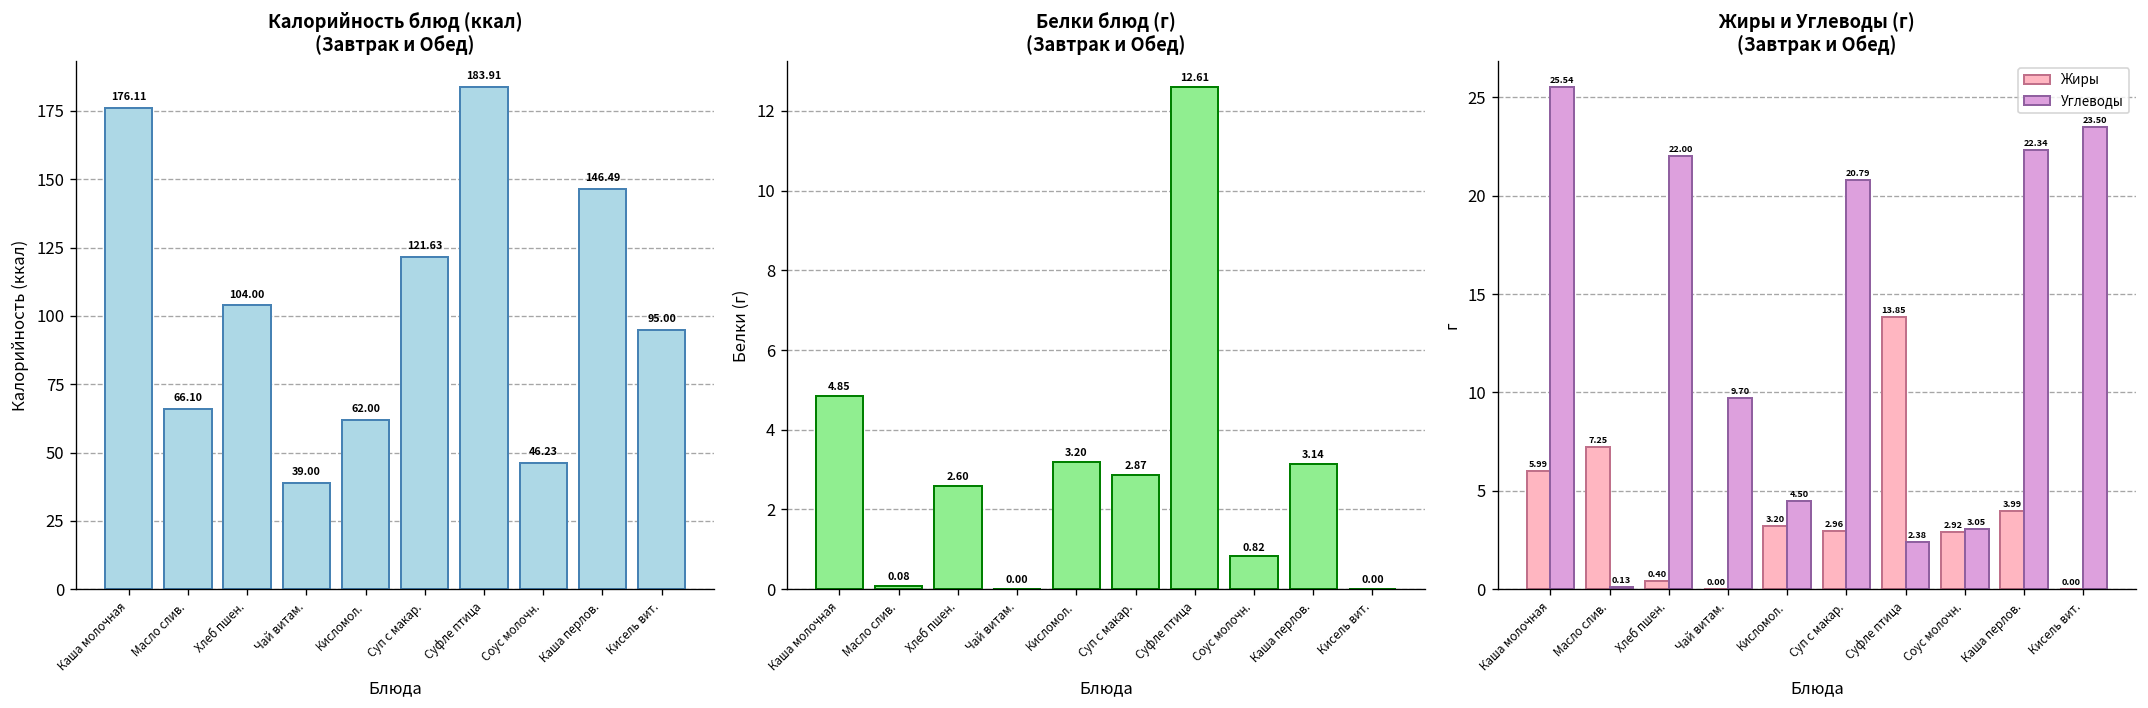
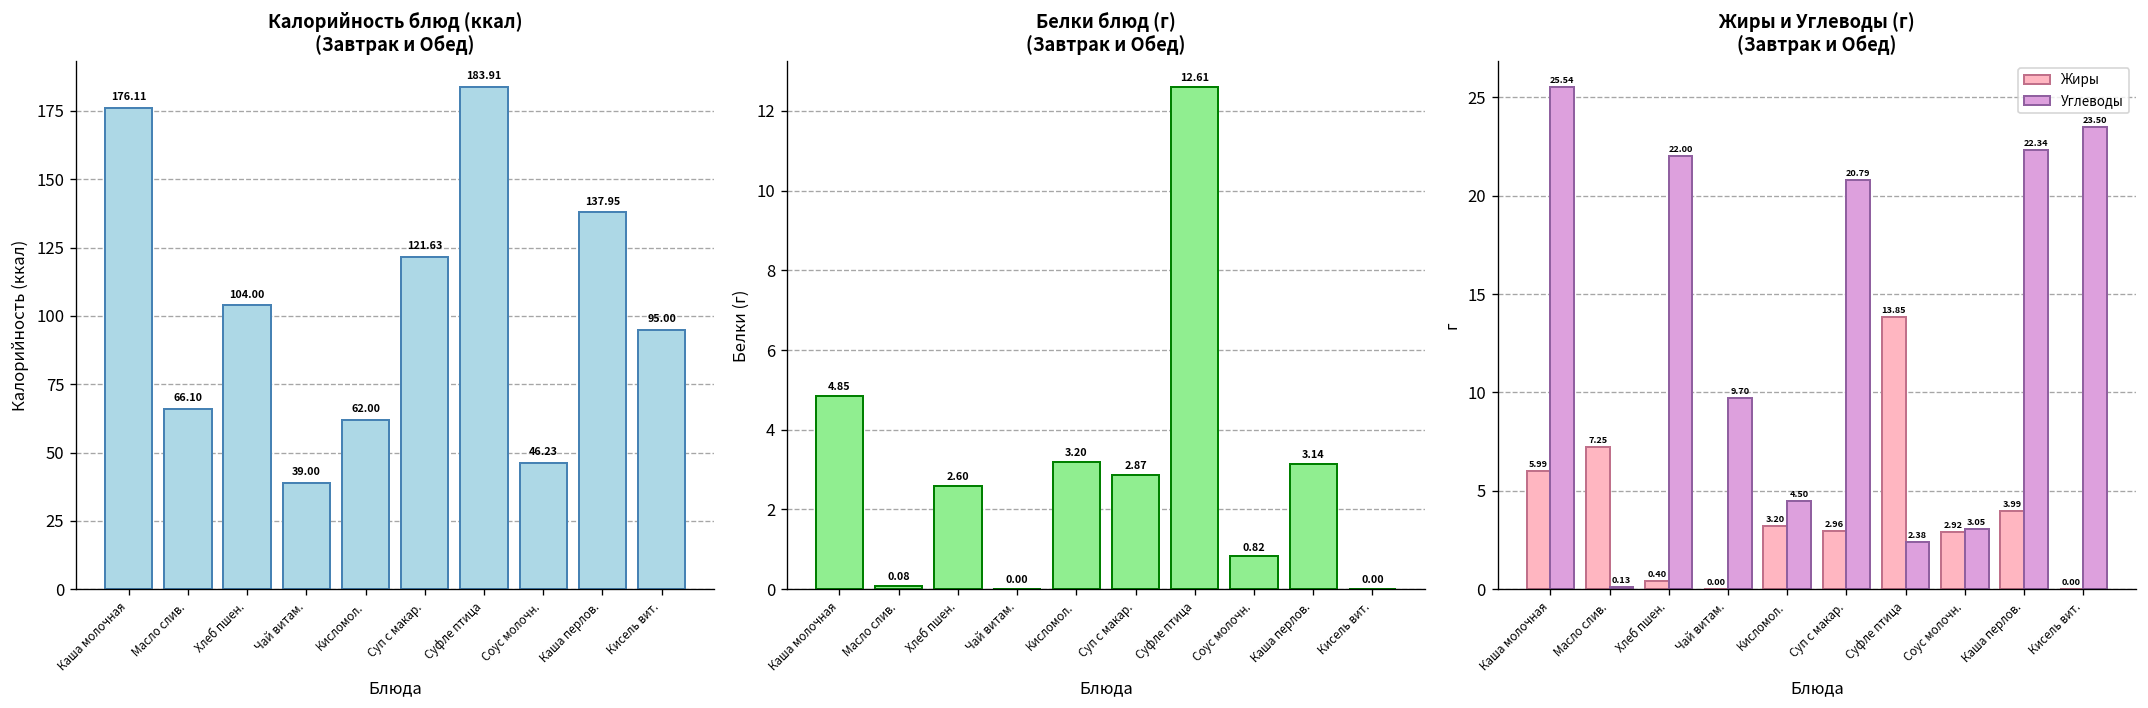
Калорийность блюд (ккал) (Завтрак и Обед), Каша перлов.: 146.49 -> 137.95
